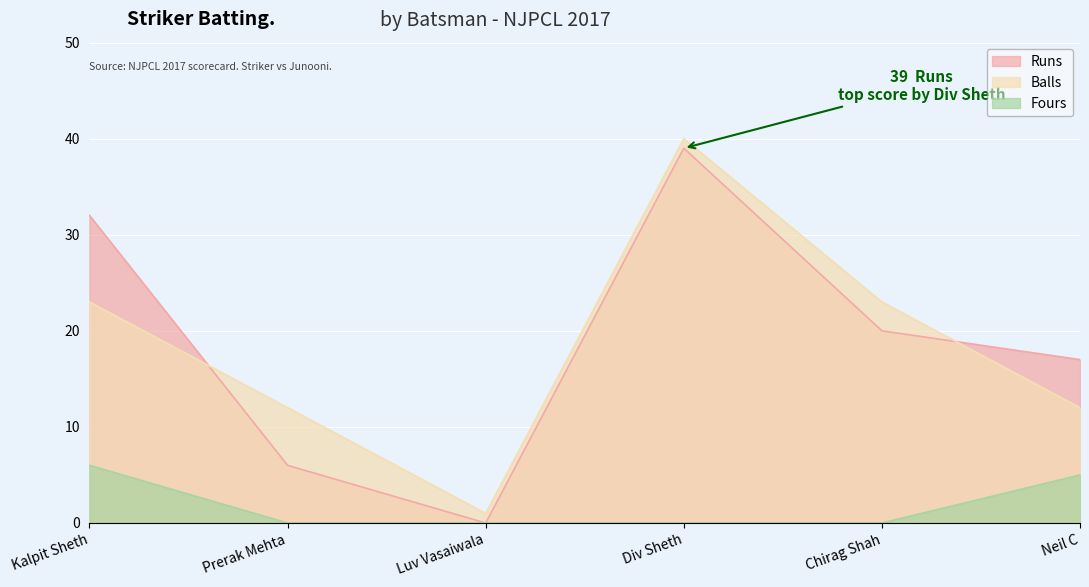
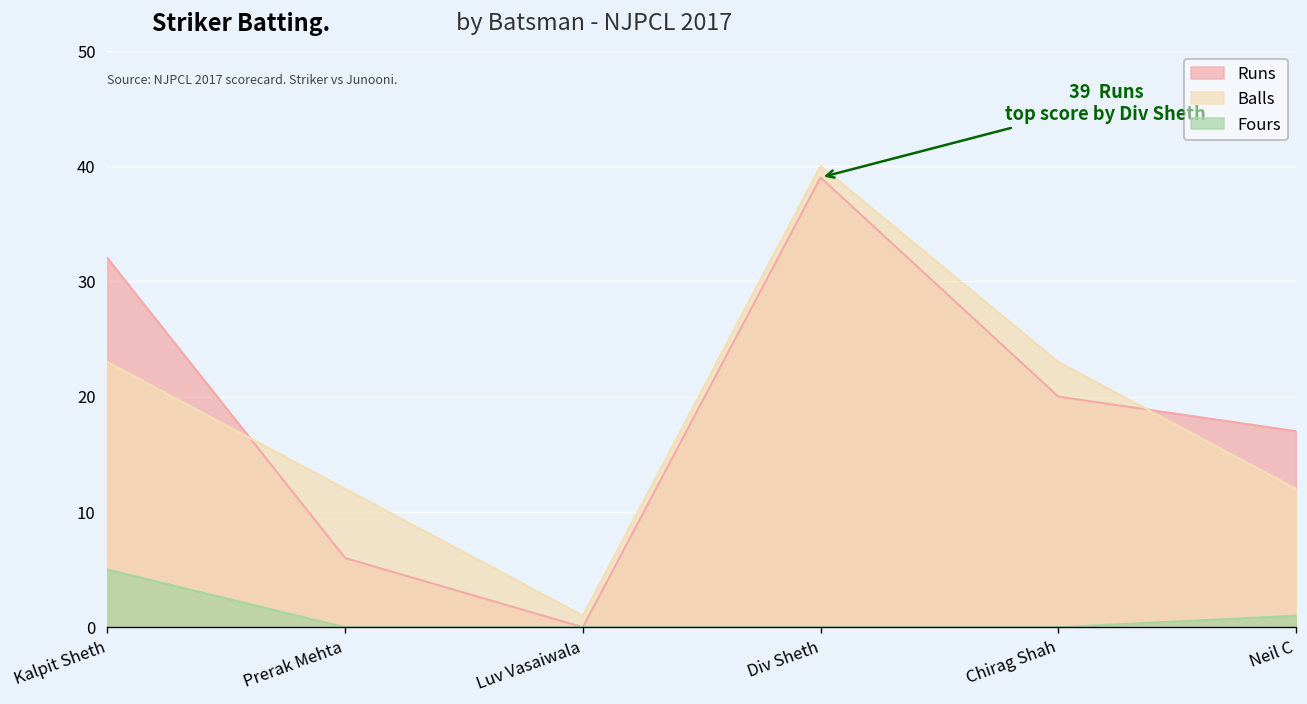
Fours, Kalpit Sheth: 6 -> 5
Fours, Neil C: 5 -> 1
